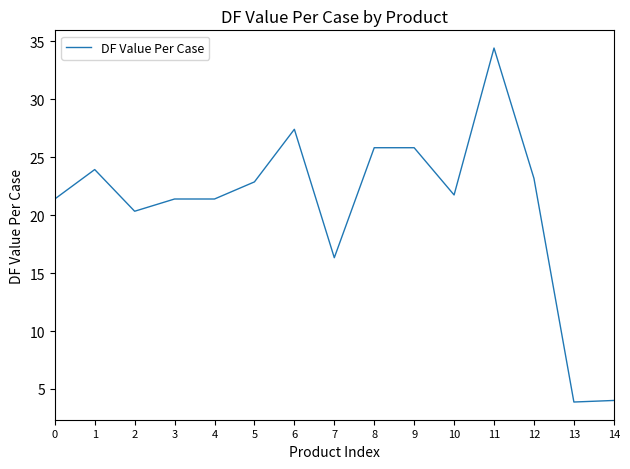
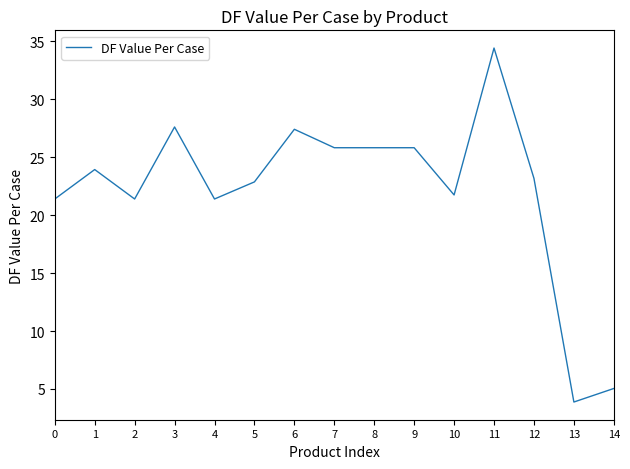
2: 20.3 -> 21.4
3: 21.4 -> 27.6
7: 16.3 -> 25.8
14: 4.0 -> 5.0
